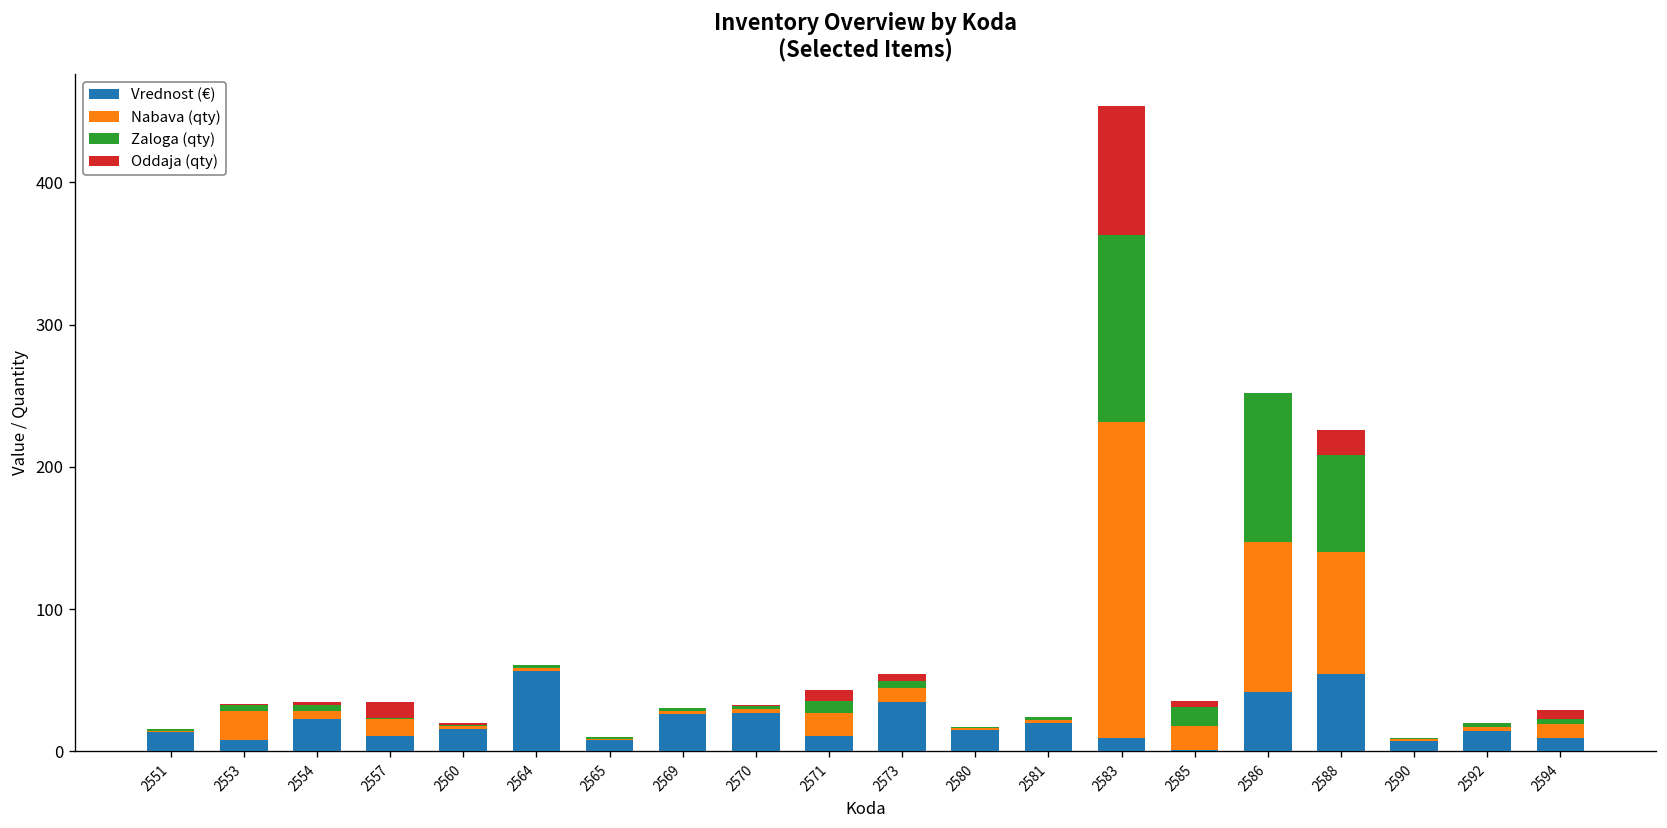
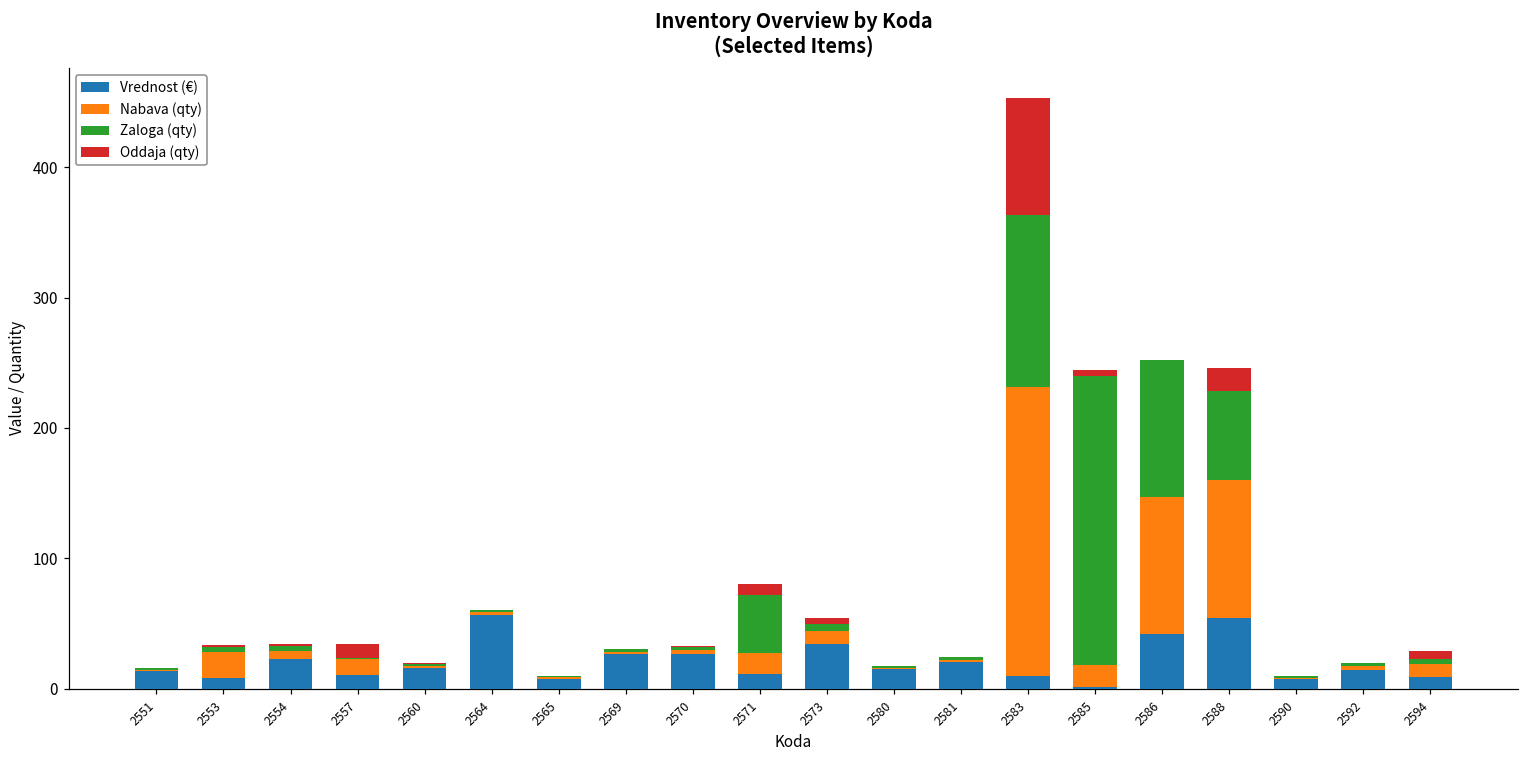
Zaloga (qty), 2571: 8 -> 45
Zaloga (qty), 2585: 13 -> 222
Nabava (qty), 2588: 86 -> 106
